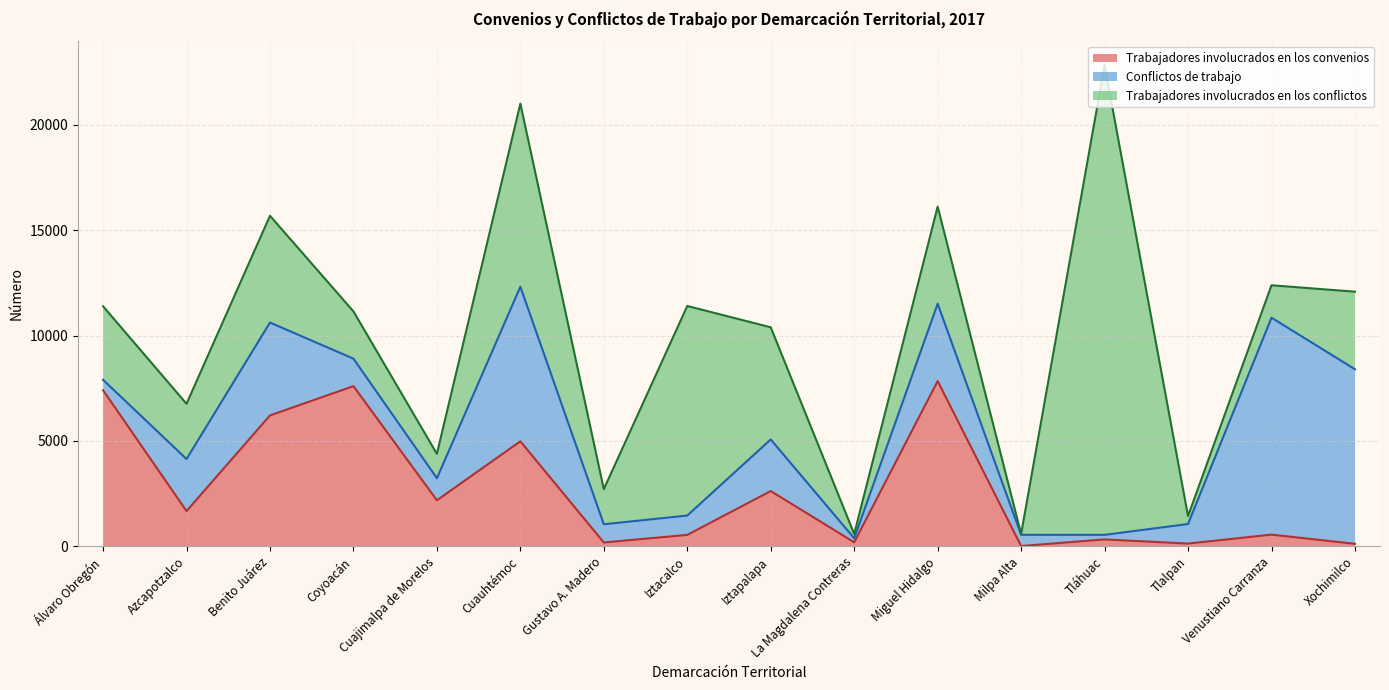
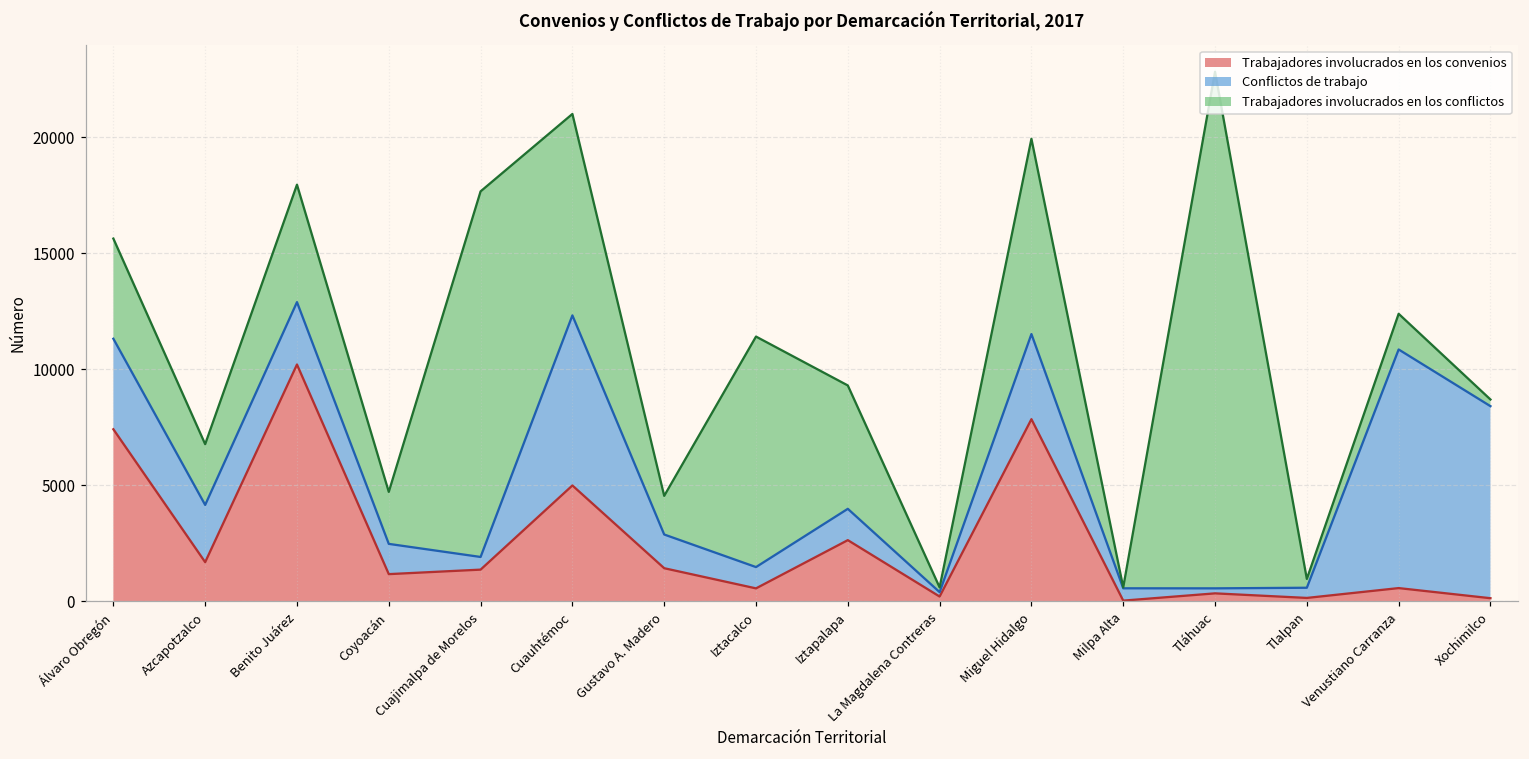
Conflictos de trabajo, Álvaro Obregón: 500 -> 3900
Trabajadores involucrados en los conflictos, Álvaro Obregón: 3500 -> 4300
Trabajadores involucrados en los convenios, Benito Juárez: 6200 -> 10200
Conflictos de trabajo, Benito Juárez: 4400 -> 2700
Trabajadores involucrados en los convenios, Coyoacán: 7600 -> 1200
Trabajadores involucrados en los convenios, Cuajimalpa de Morelos: 2200 -> 1400
Conflictos de trabajo, Cuajimalpa de Morelos: 1000 -> 500
Trabajadores involucrados en los conflictos, Cuajimalpa de Morelos: 1200 -> 15800
Trabajadores involucrados en los convenios, Gustavo A. Madero: 200 -> 1400
Conflictos de trabajo, Gustavo A. Madero: 900 -> 1500
Conflictos de trabajo, Iztapalapa: 2400 -> 1400
Trabajadores involucrados en los conflictos, Miguel Hidalgo: 4600 -> 8400
Conflictos de trabajo, Tlalpan: 900 -> 400
Trabajadores involucrados en los conflictos, Xochimilco: 3700 -> 300
